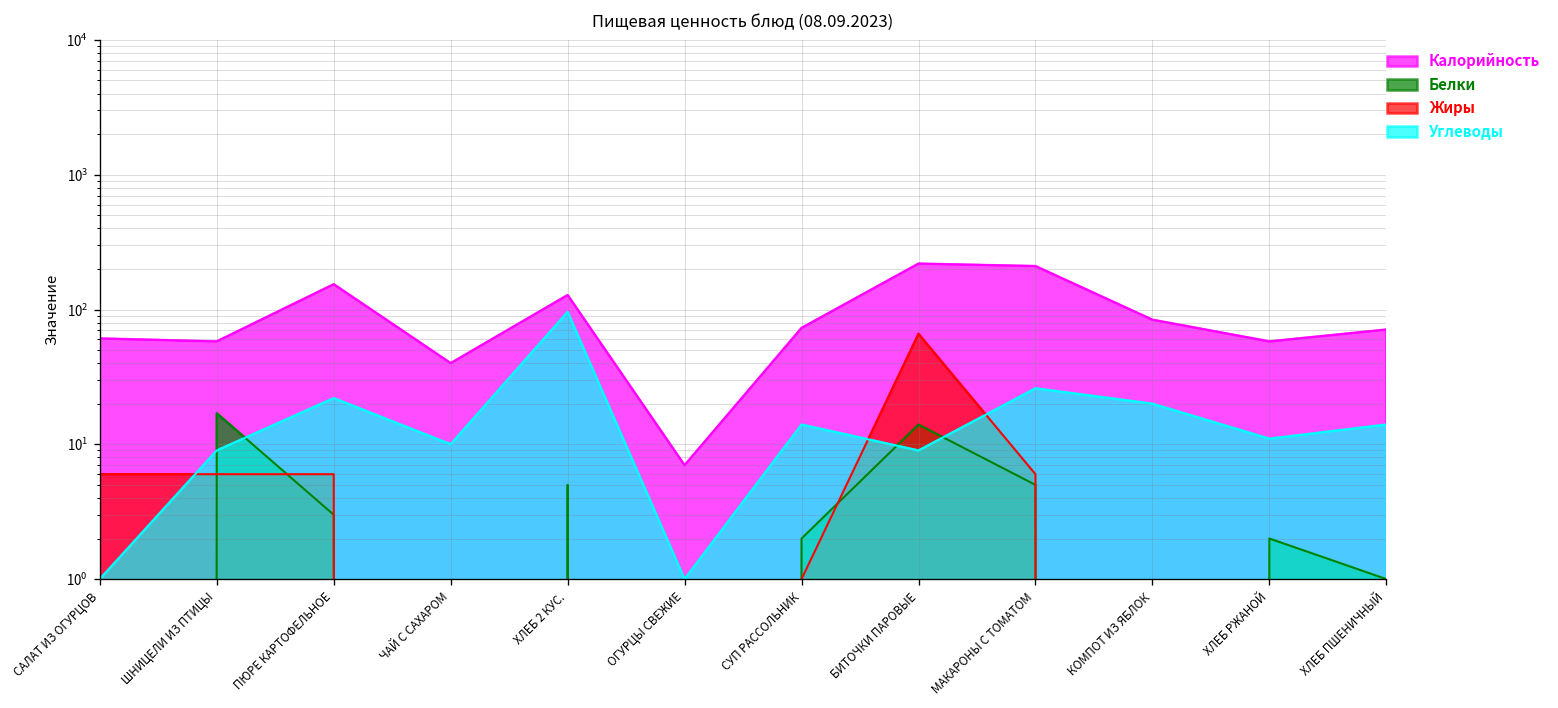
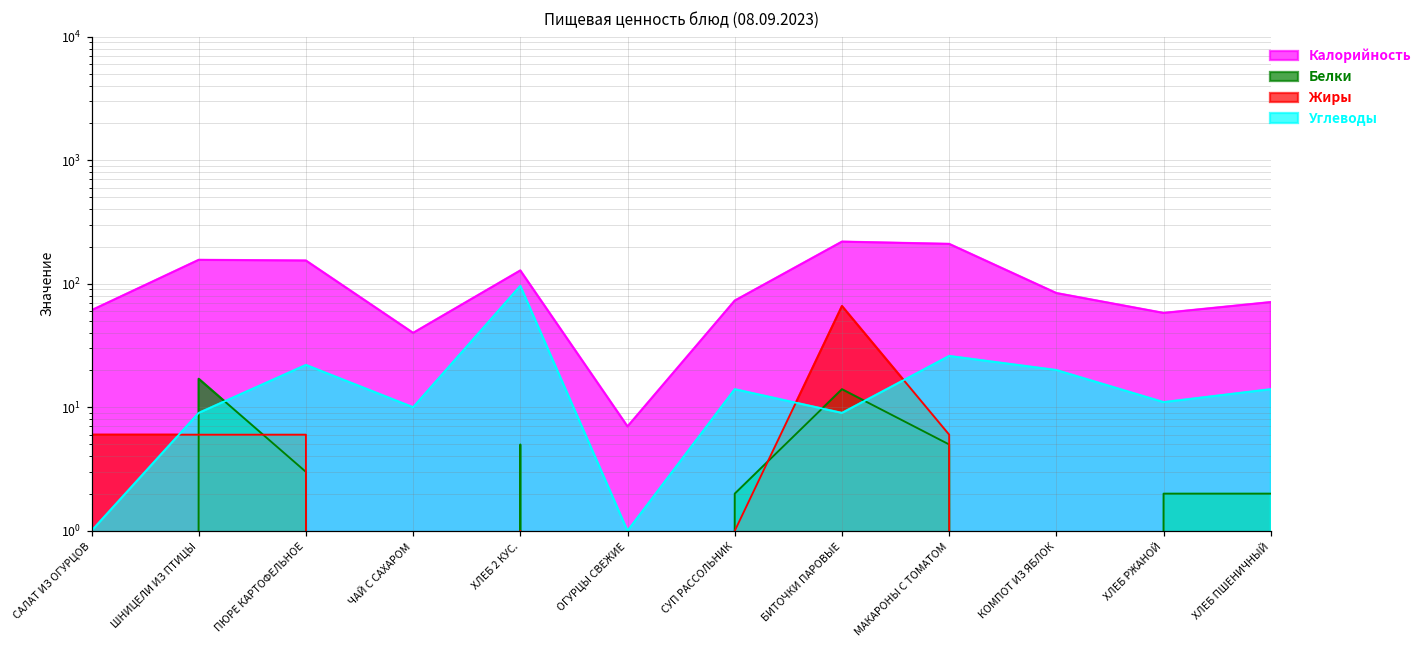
Калорийность, ШНИЦЕЛИ ИЗ ПТИЦЫ: 60 -> 160
Белки, ХЛЕБ ПШЕНИЧНЫЙ: 1 -> 2
